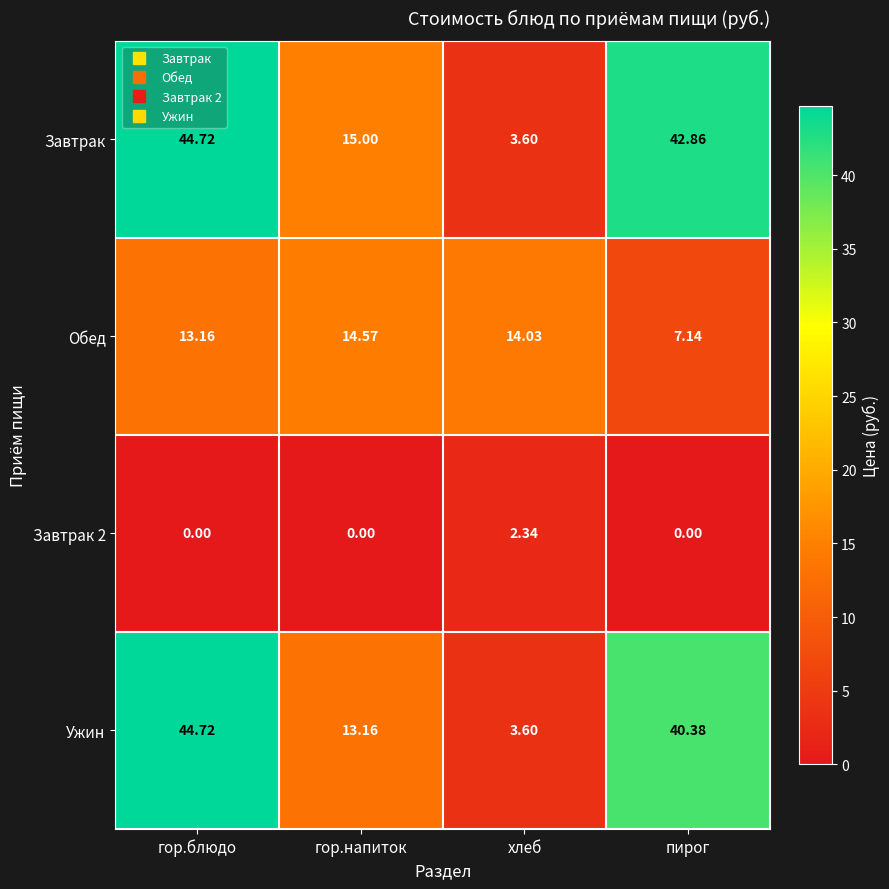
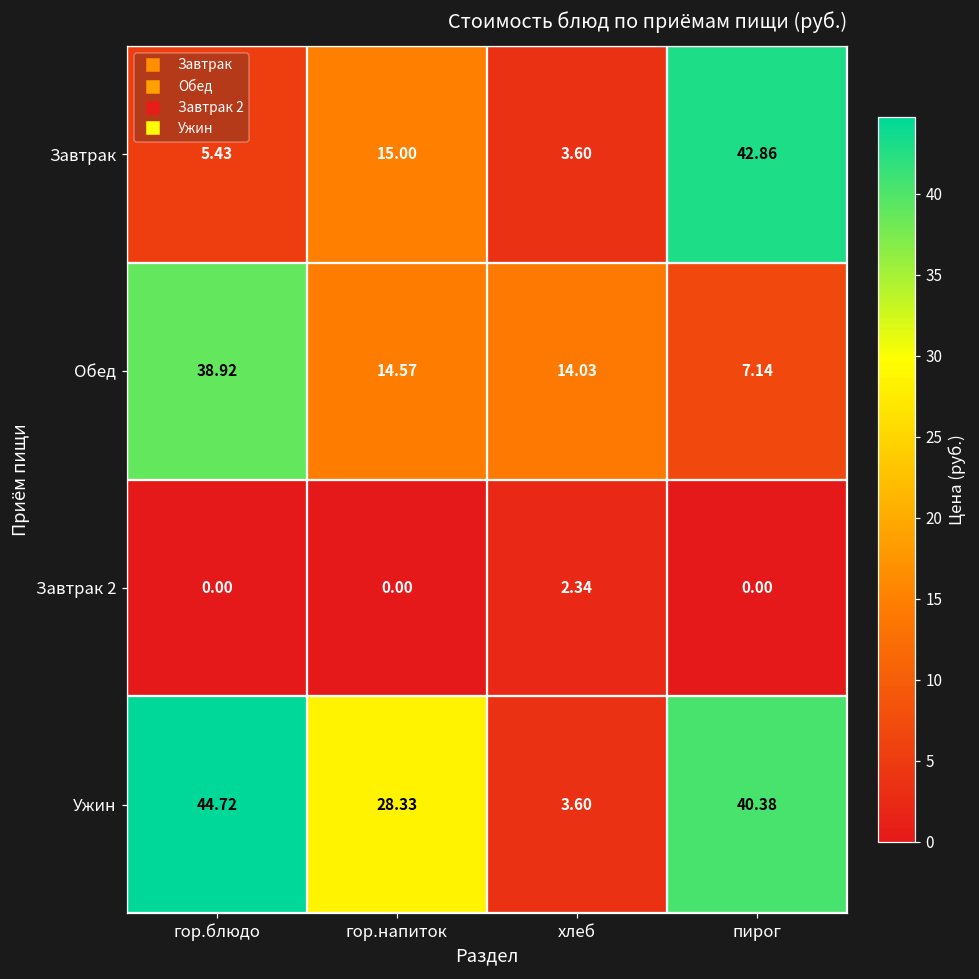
Завтрак, гор.блюдо: 44.72 -> 5.43
Обед, гор.блюдо: 13.16 -> 38.92
Ужин, гор.напиток: 13.16 -> 28.33
